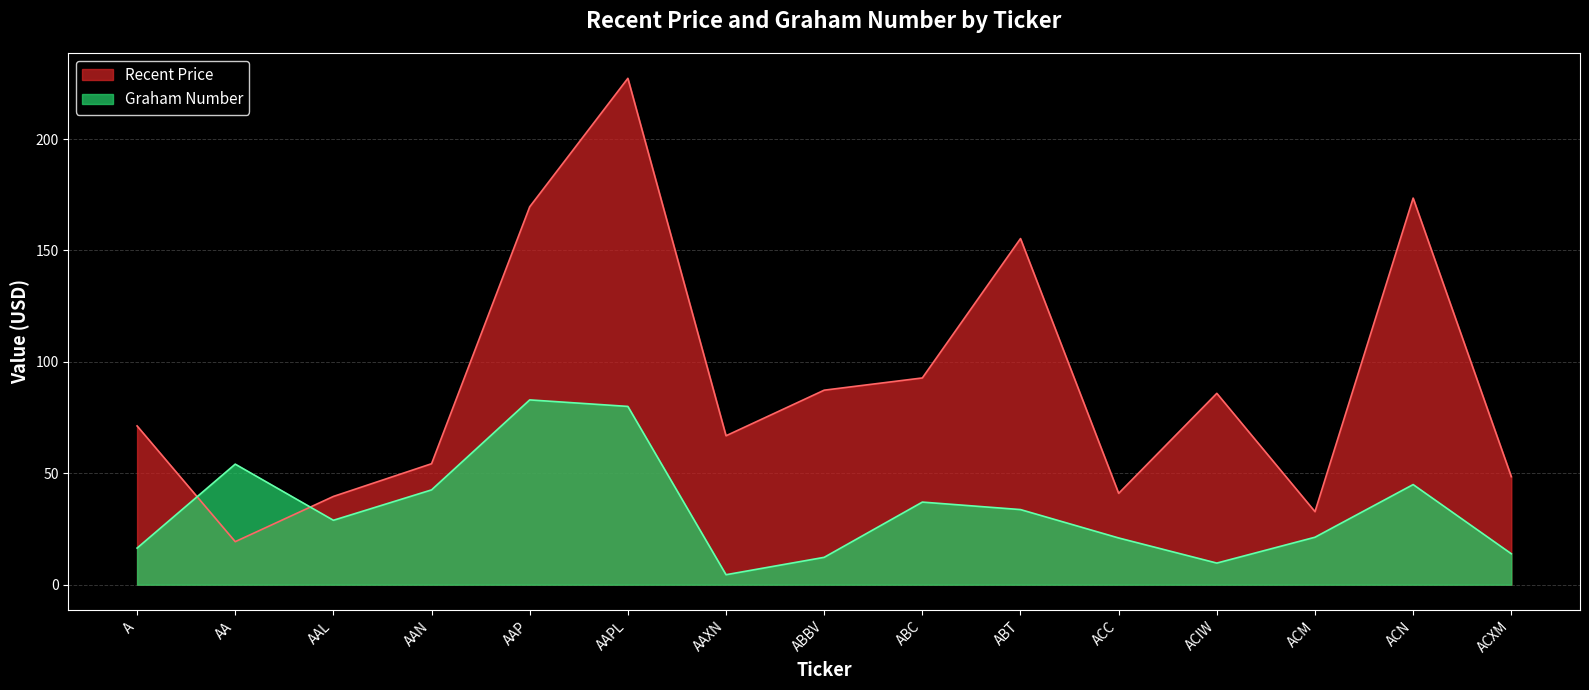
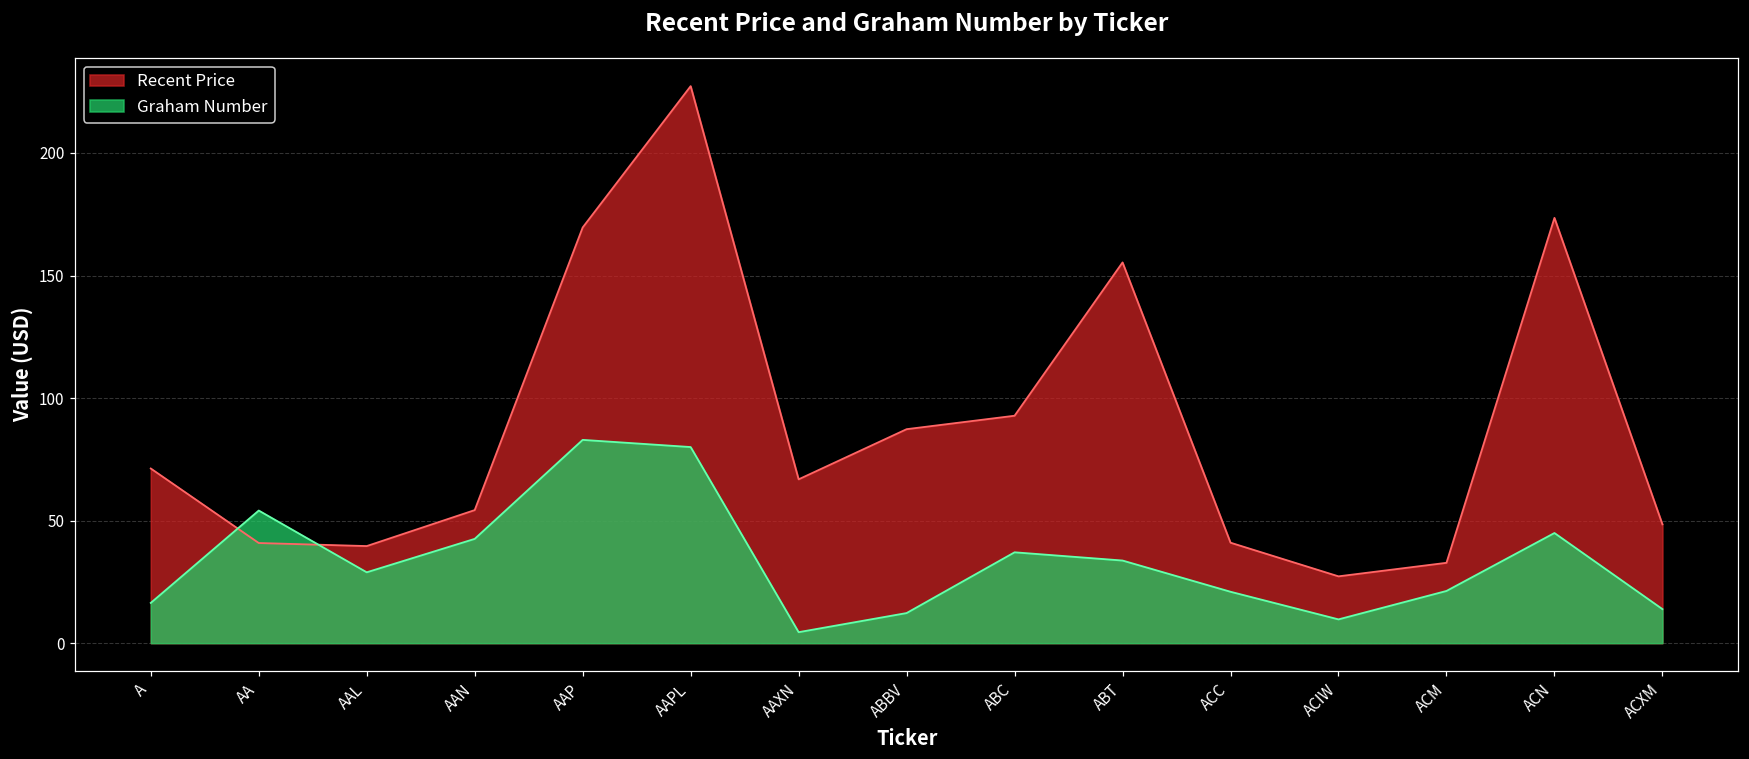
Recent Price, AA: 19 -> 41
Recent Price, ACIW: 86 -> 27
